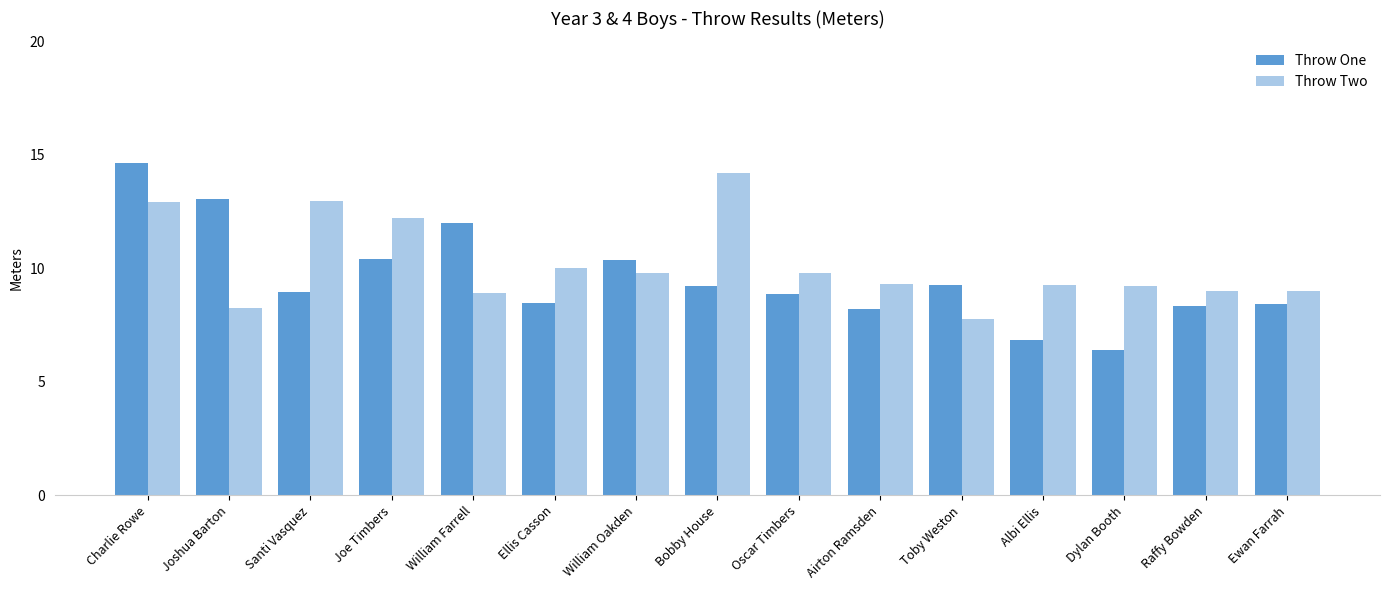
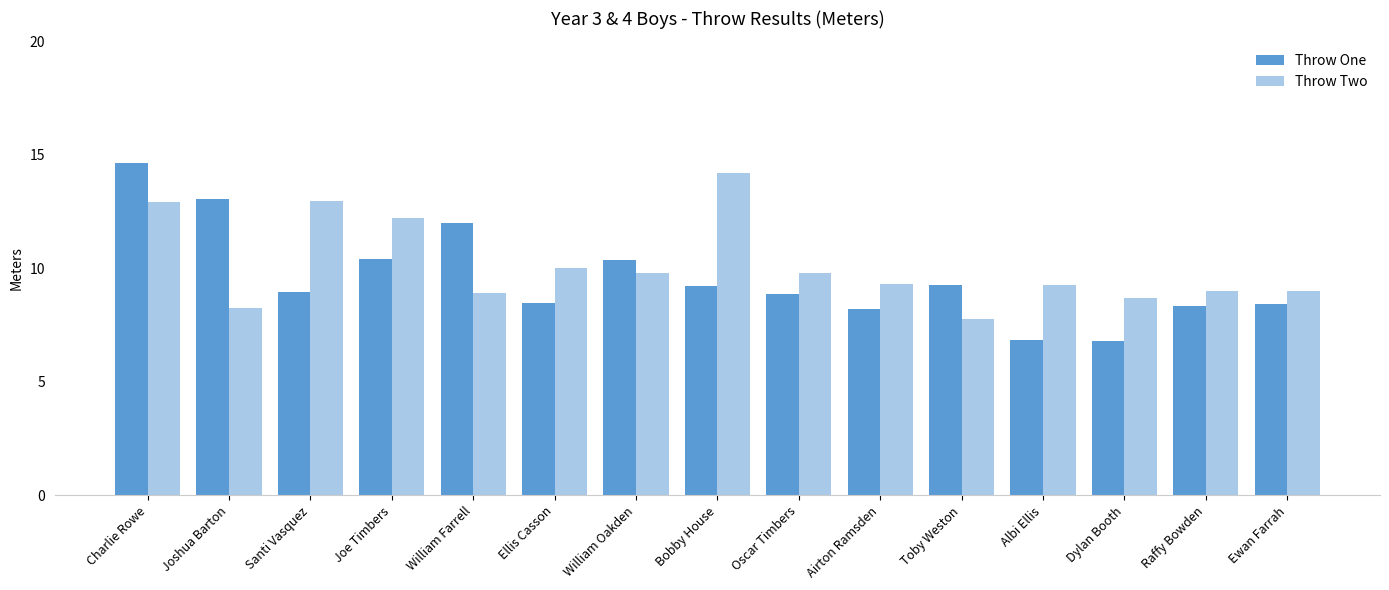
Throw One, Dylan Booth: 6.4 -> 6.8
Throw Two, Dylan Booth: 9.2 -> 8.7
